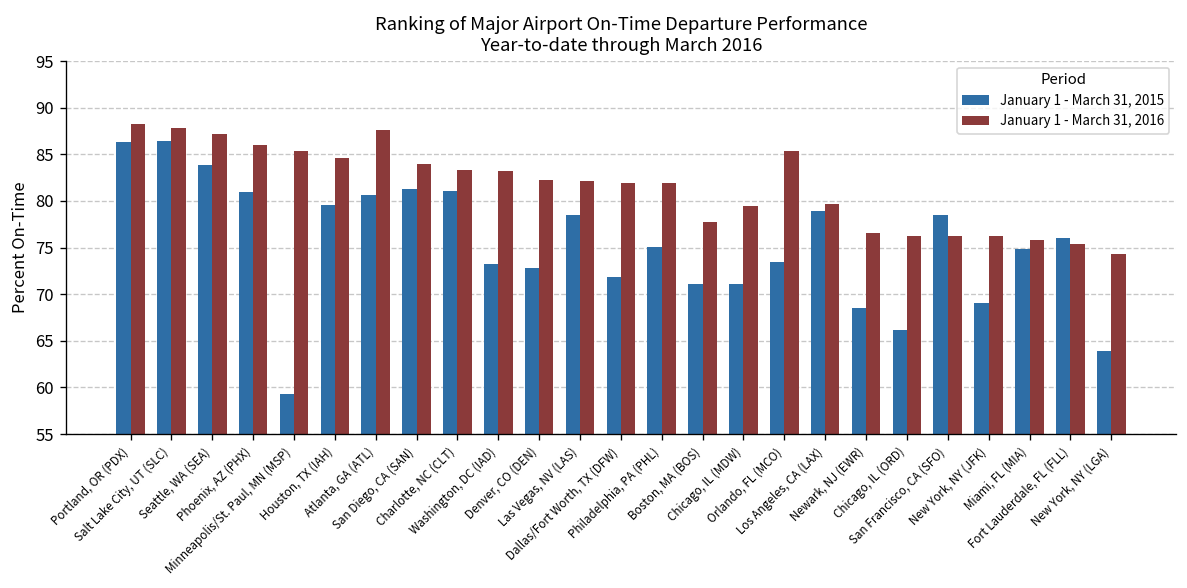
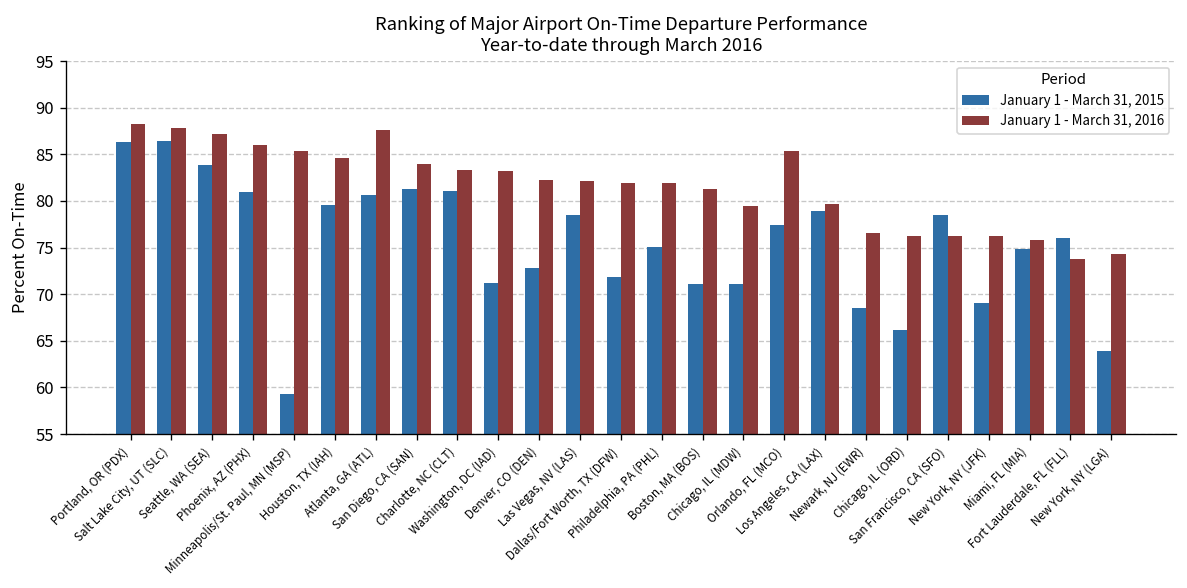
January 1 - March 31, 2015, Washington, DC (IAD): 73 -> 71
January 1 - March 31, 2016, Boston, MA (BOS): 78 -> 81
January 1 - March 31, 2015, Orlando, FL (MCO): 73 -> 77
January 1 - March 31, 2016, Fort Lauderdale, FL (FLL): 75 -> 74
